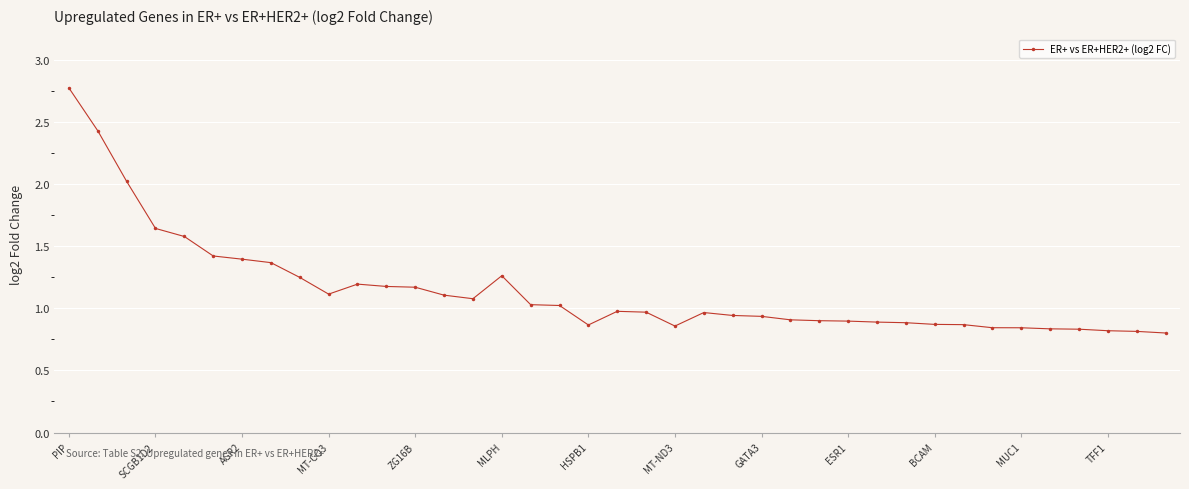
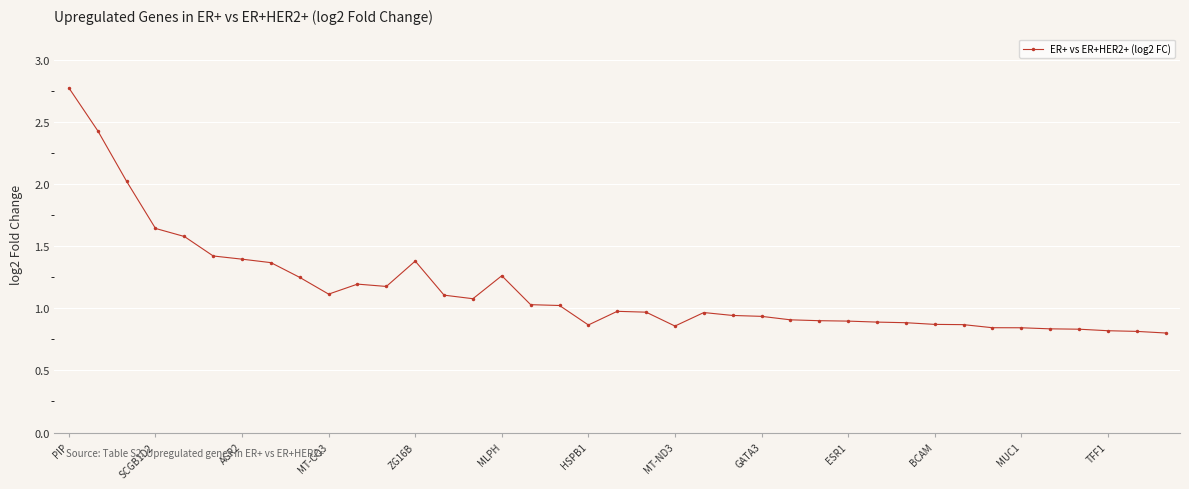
ZG16B: 1.17 -> 1.38
